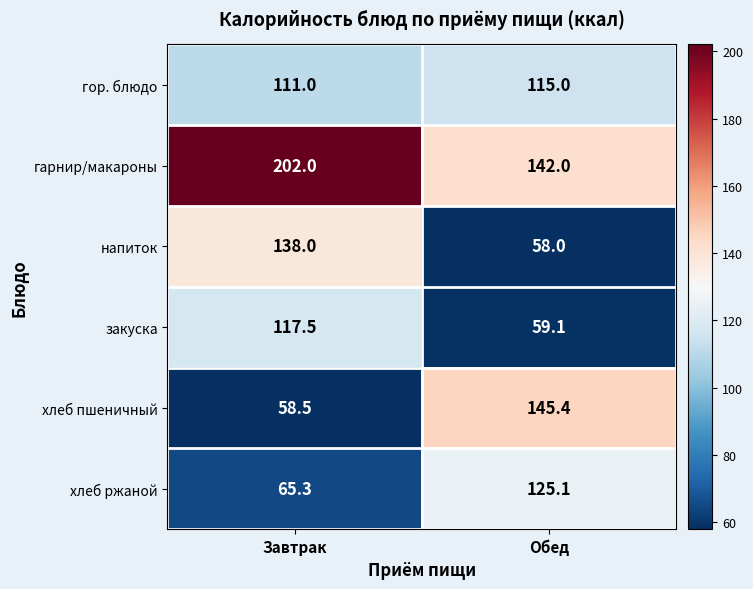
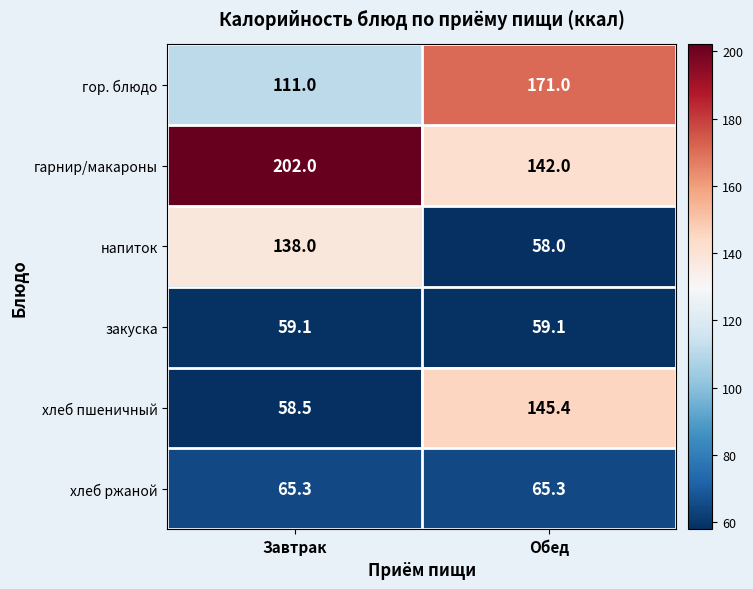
гор. блюдо, Обед: 115.0 -> 171.0
закуска, Завтрак: 117.5 -> 59.1
хлеб ржаной, Обед: 125.1 -> 65.3
